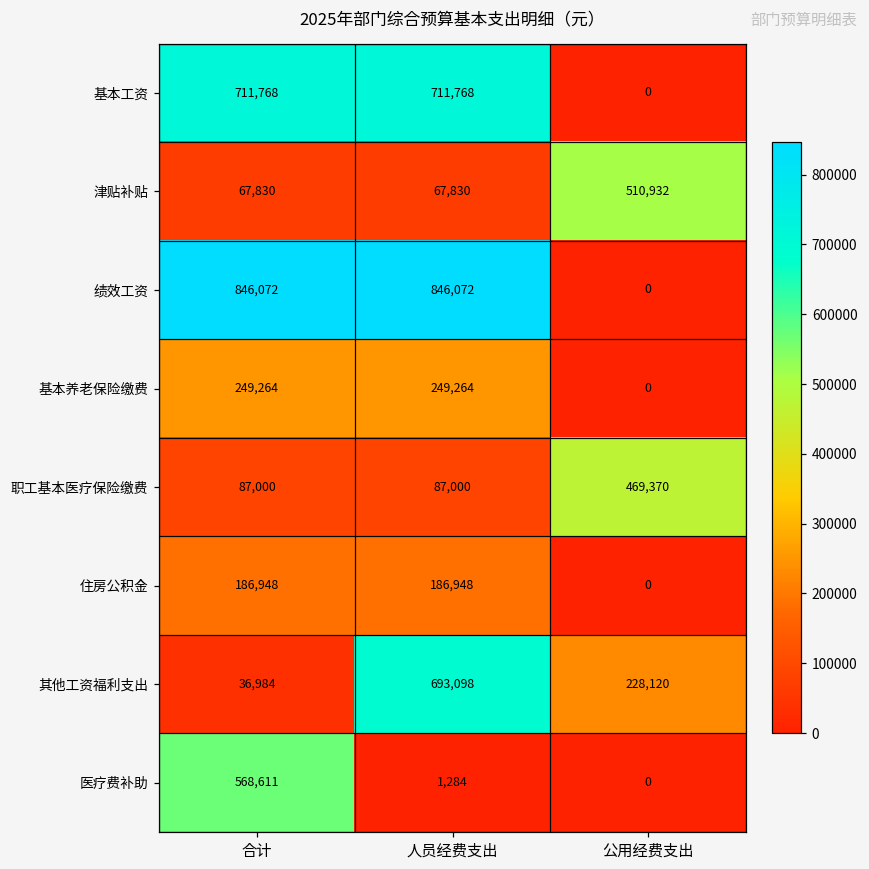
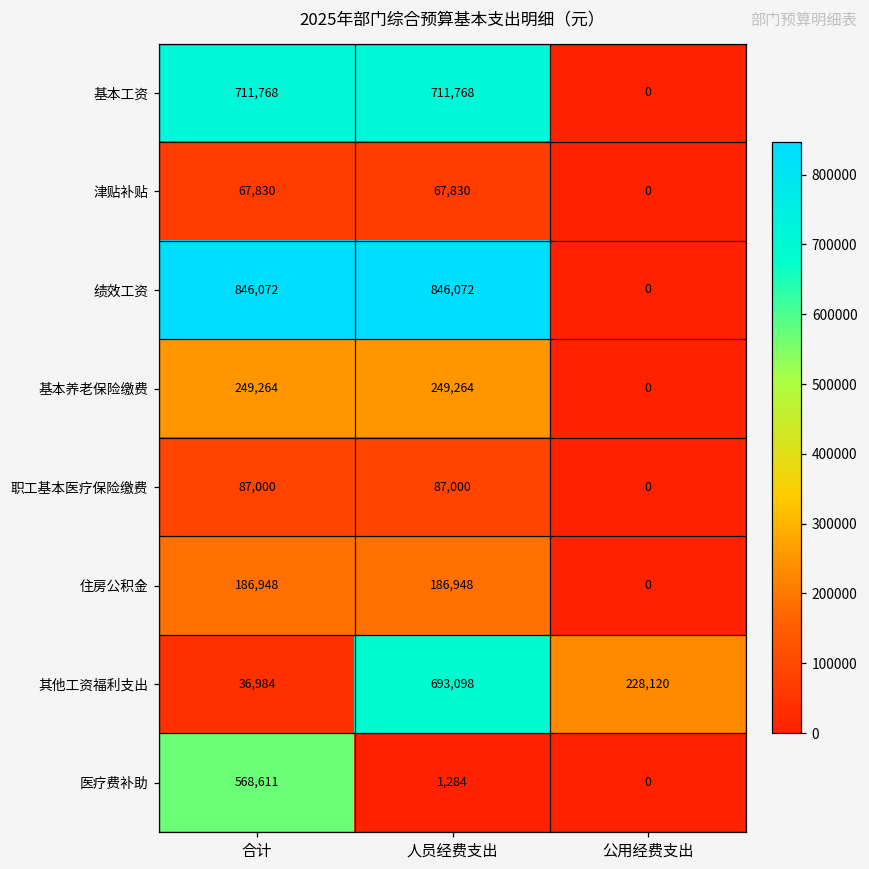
津贴补贴, 公用经费支出: 510,932 -> 0
职工基本医疗保险缴费, 公用经费支出: 469,370 -> 0
